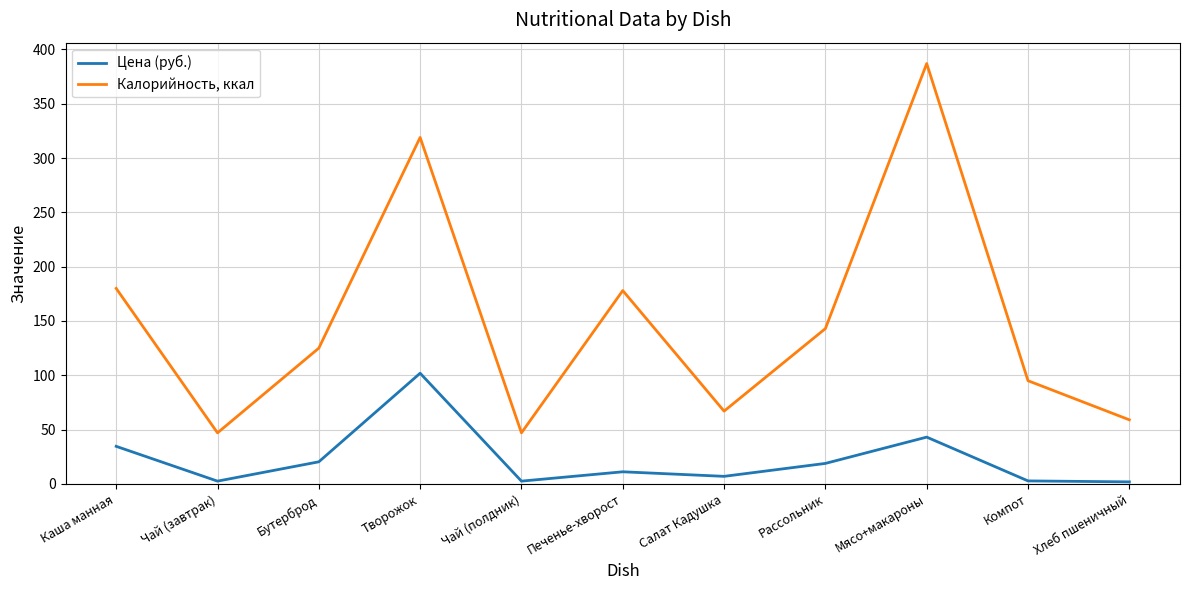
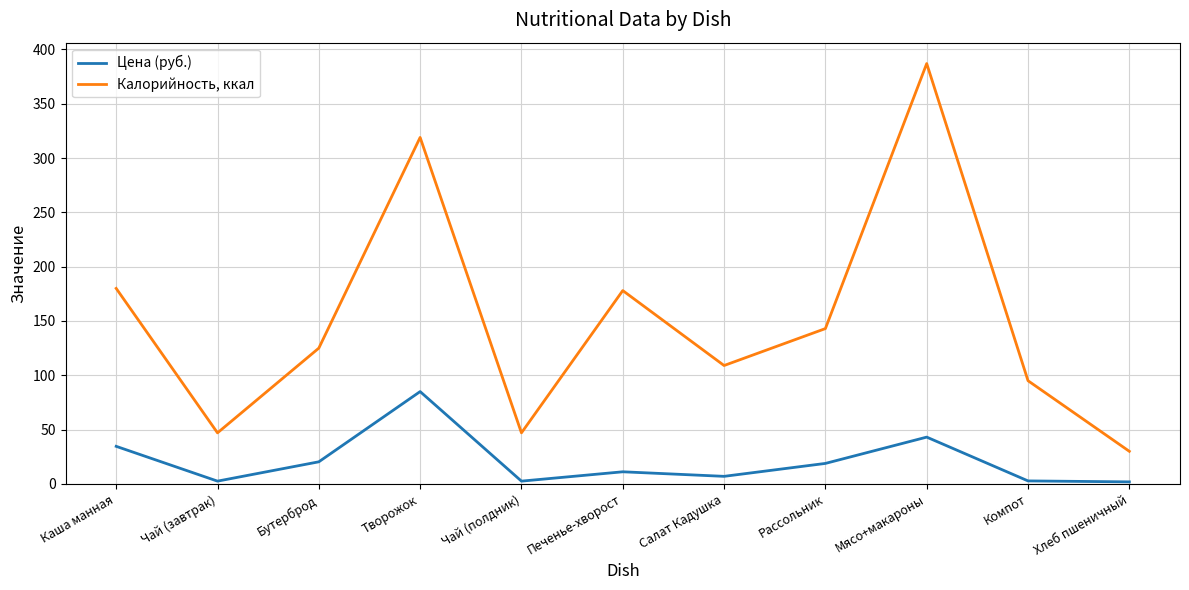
Цена (руб.), Творожок: 102 -> 85
Калорийность, ккал, Салат Кадушка: 67 -> 109
Калорийность, ккал, Хлеб пшеничный: 59 -> 30
